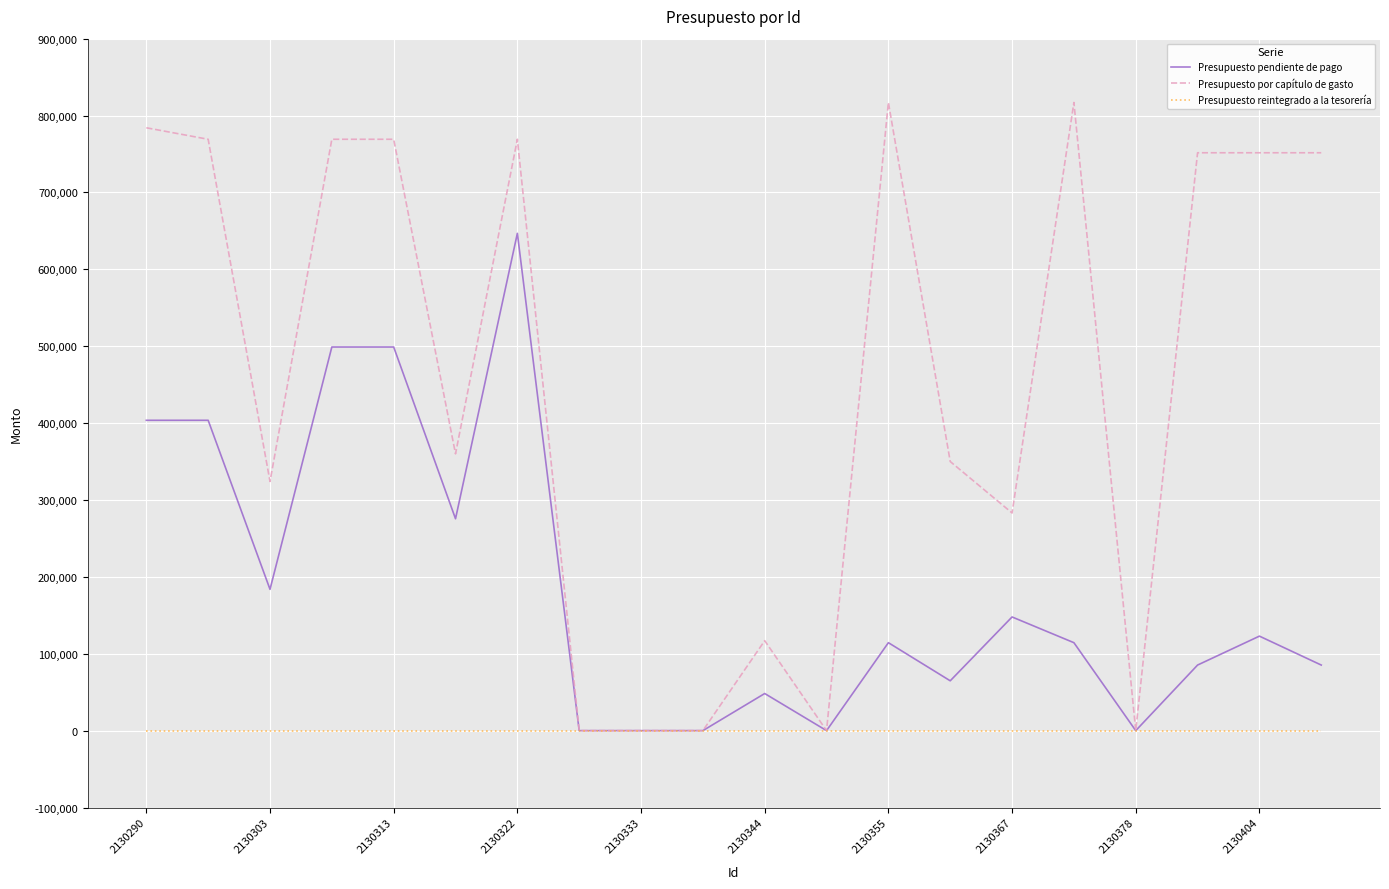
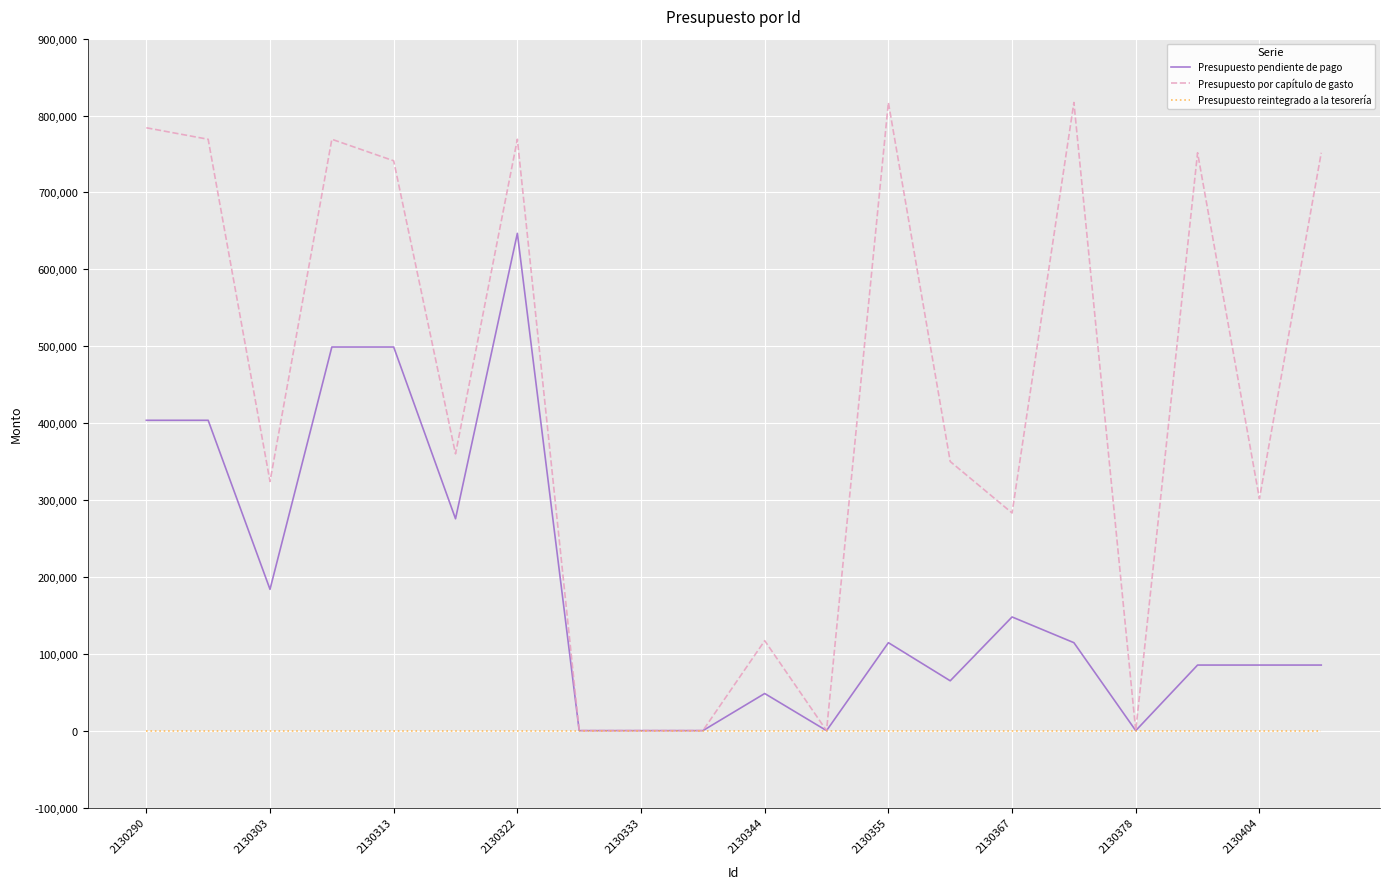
Presupuesto por capítulo de gasto, 2130313: 770,000 -> 740,000
Presupuesto pendiente de pago, 2130404: 120,000 -> 90,000
Presupuesto por capítulo de gasto, 2130404: 750,000 -> 300,000
